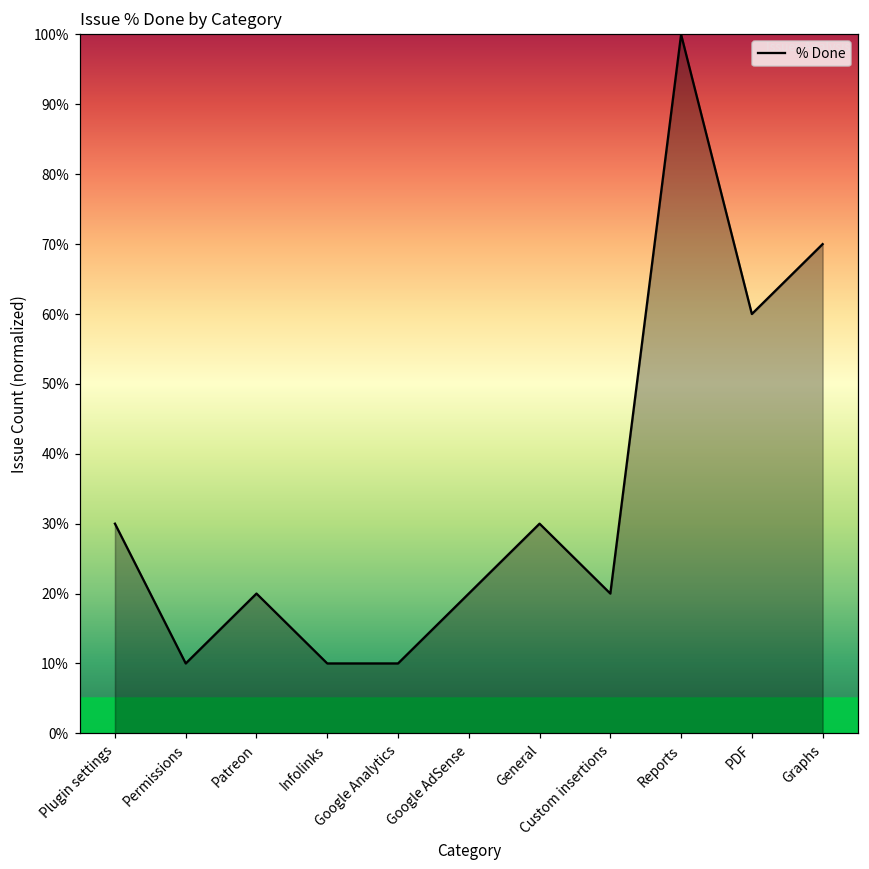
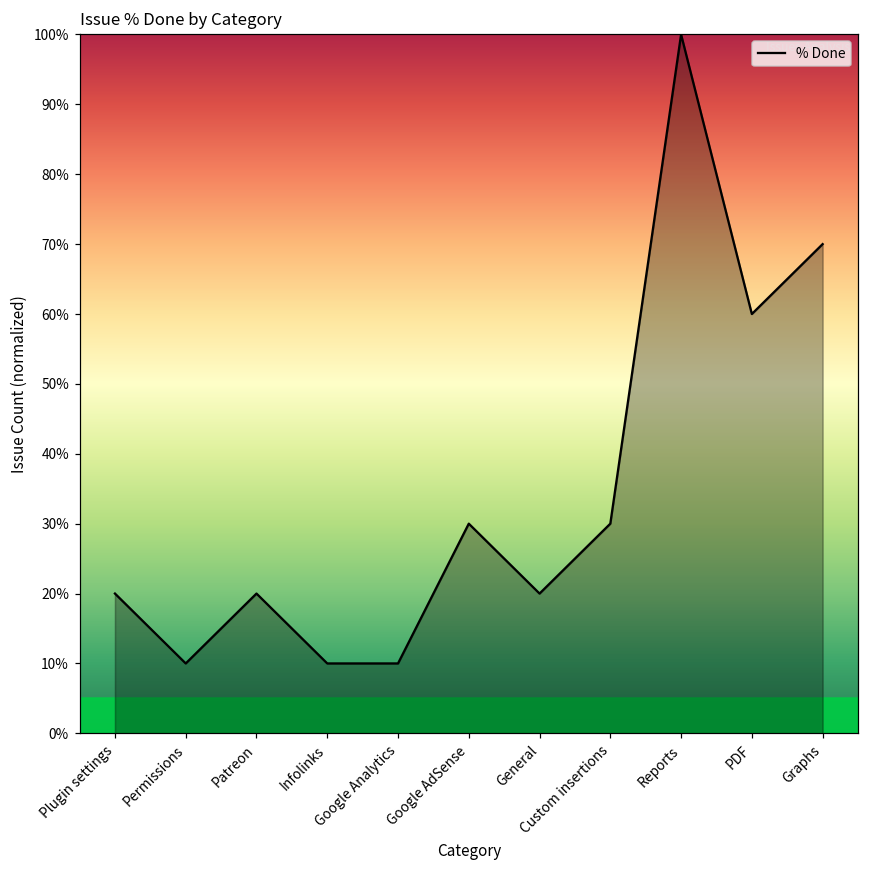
Plugin settings: 30% -> 20%
Google AdSense: 20% -> 30%
General: 30% -> 20%
Custom insertions: 20% -> 30%
